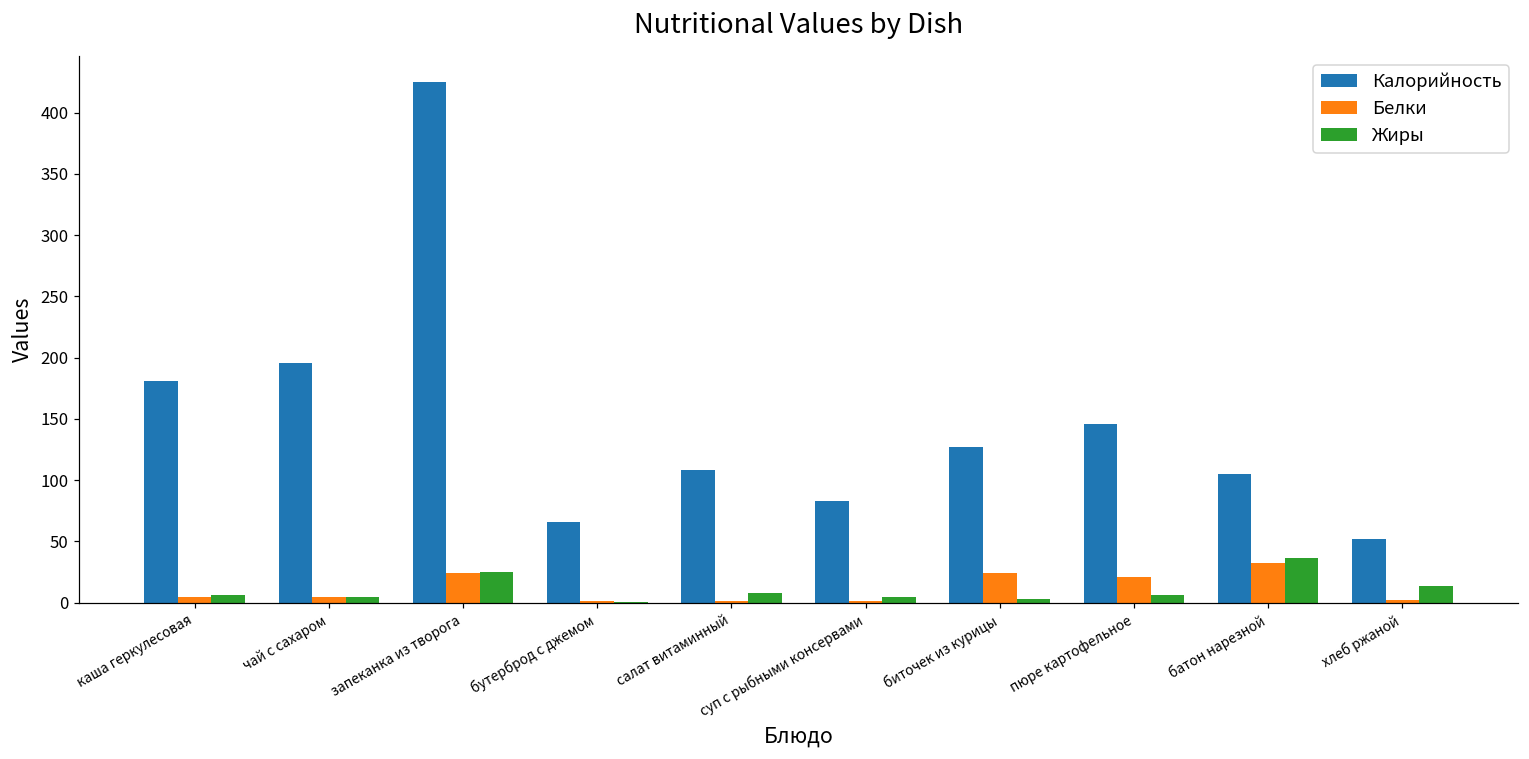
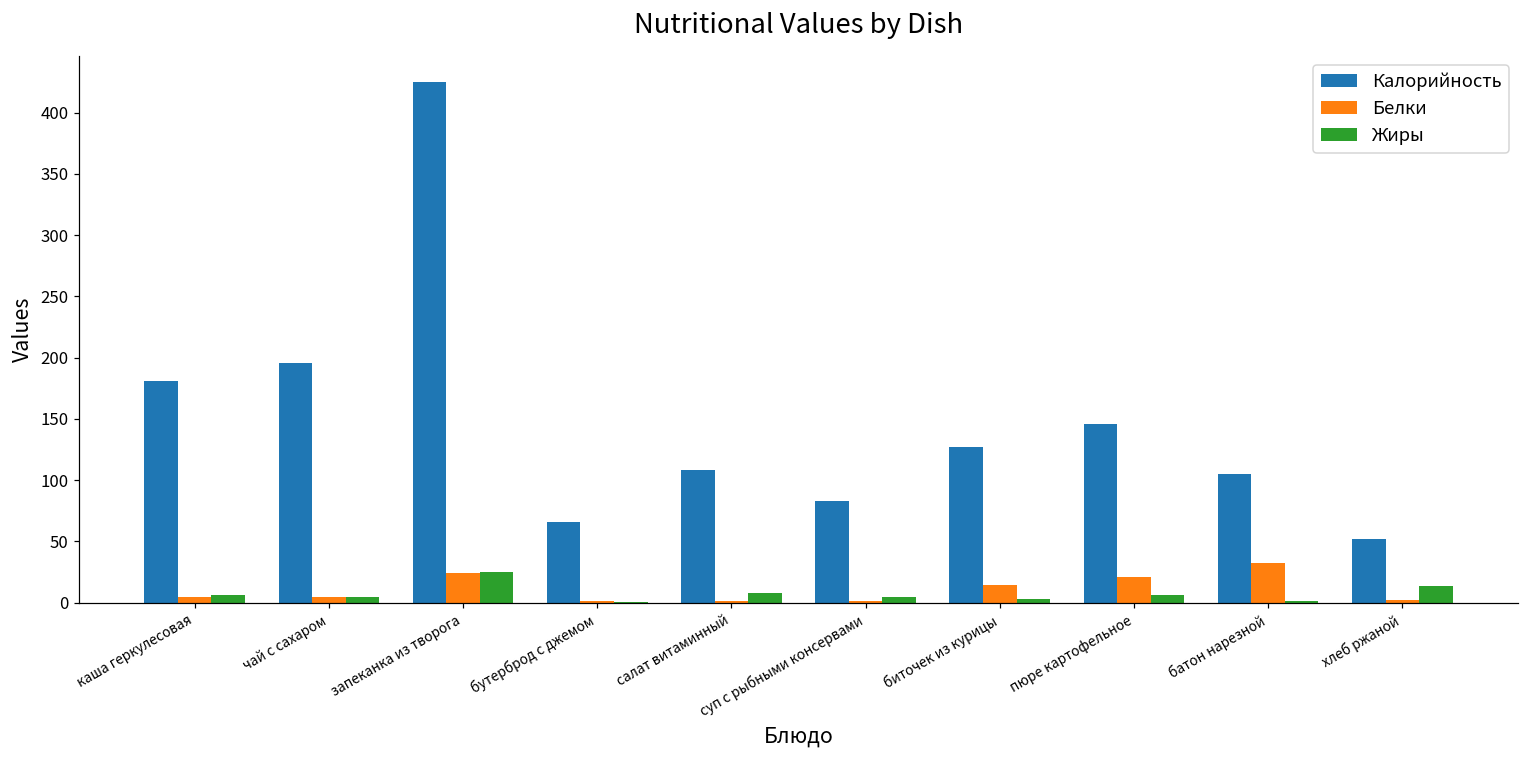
Белки, биточек из курицы: 25 -> 14
Жиры, батон нарезной: 36 -> 1
